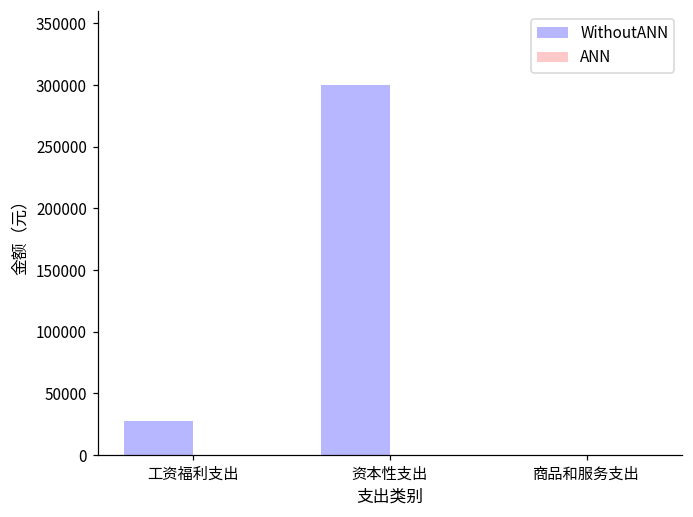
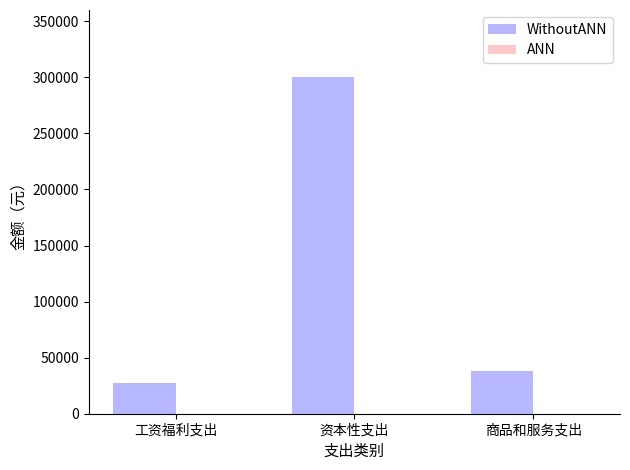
WithoutANN, 商品和服务支出: 0 -> 38000
